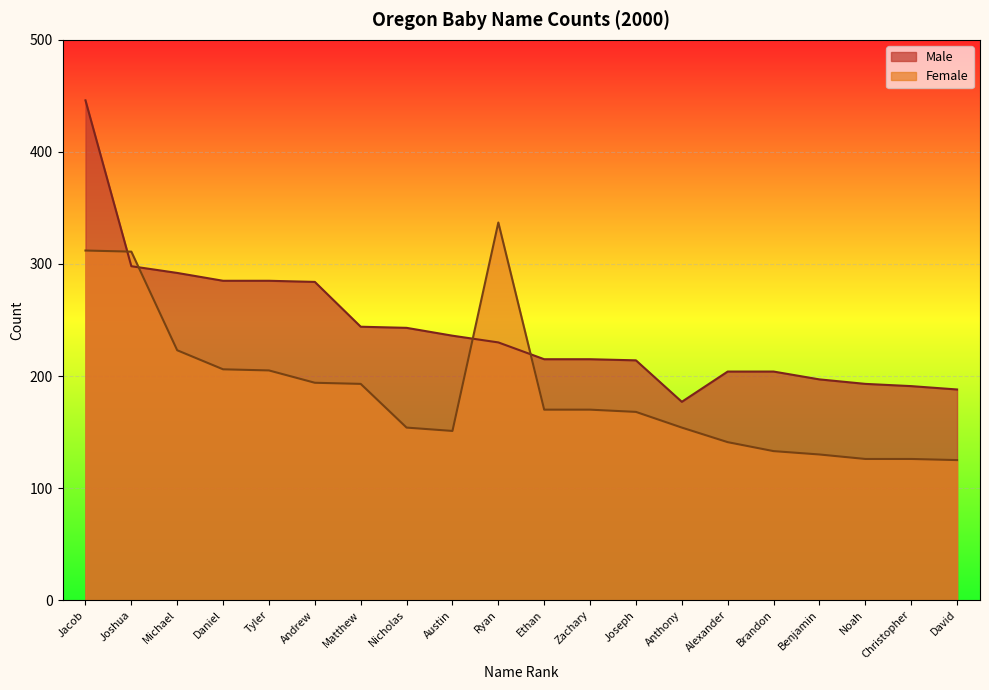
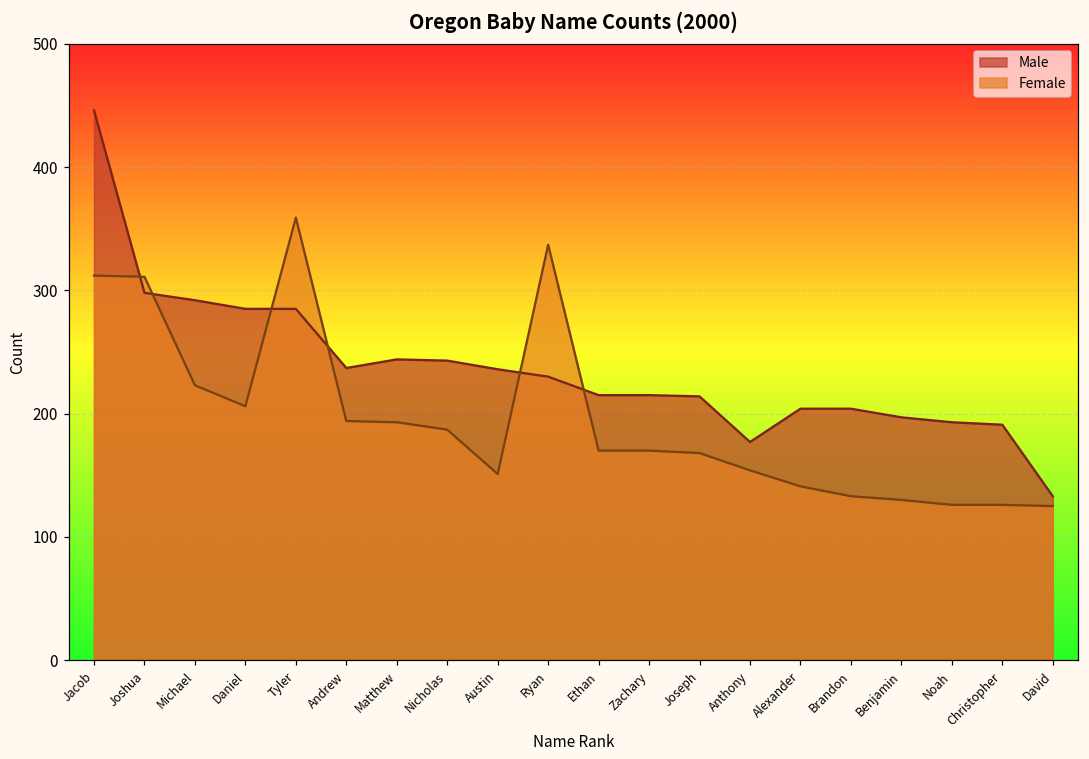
Female, Tyler: 205 -> 359
Male, Andrew: 284 -> 237
Female, Nicholas: 154 -> 187
Male, David: 188 -> 133
